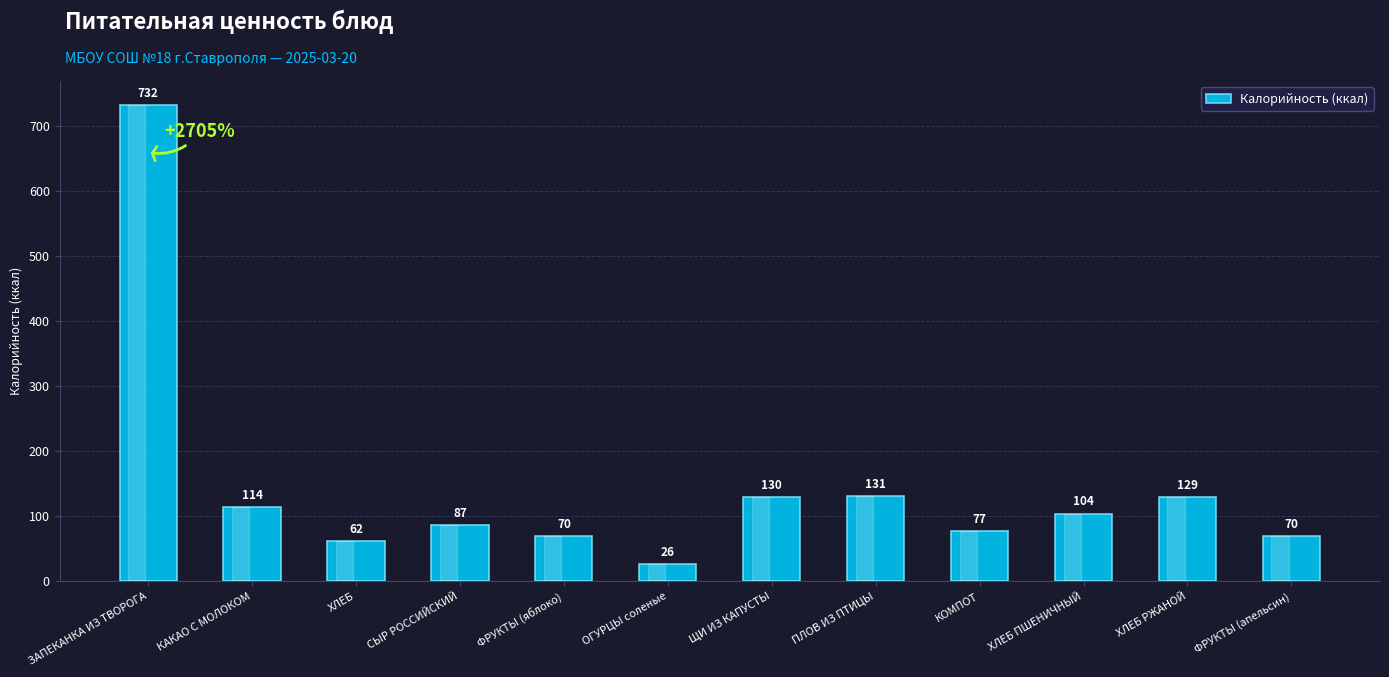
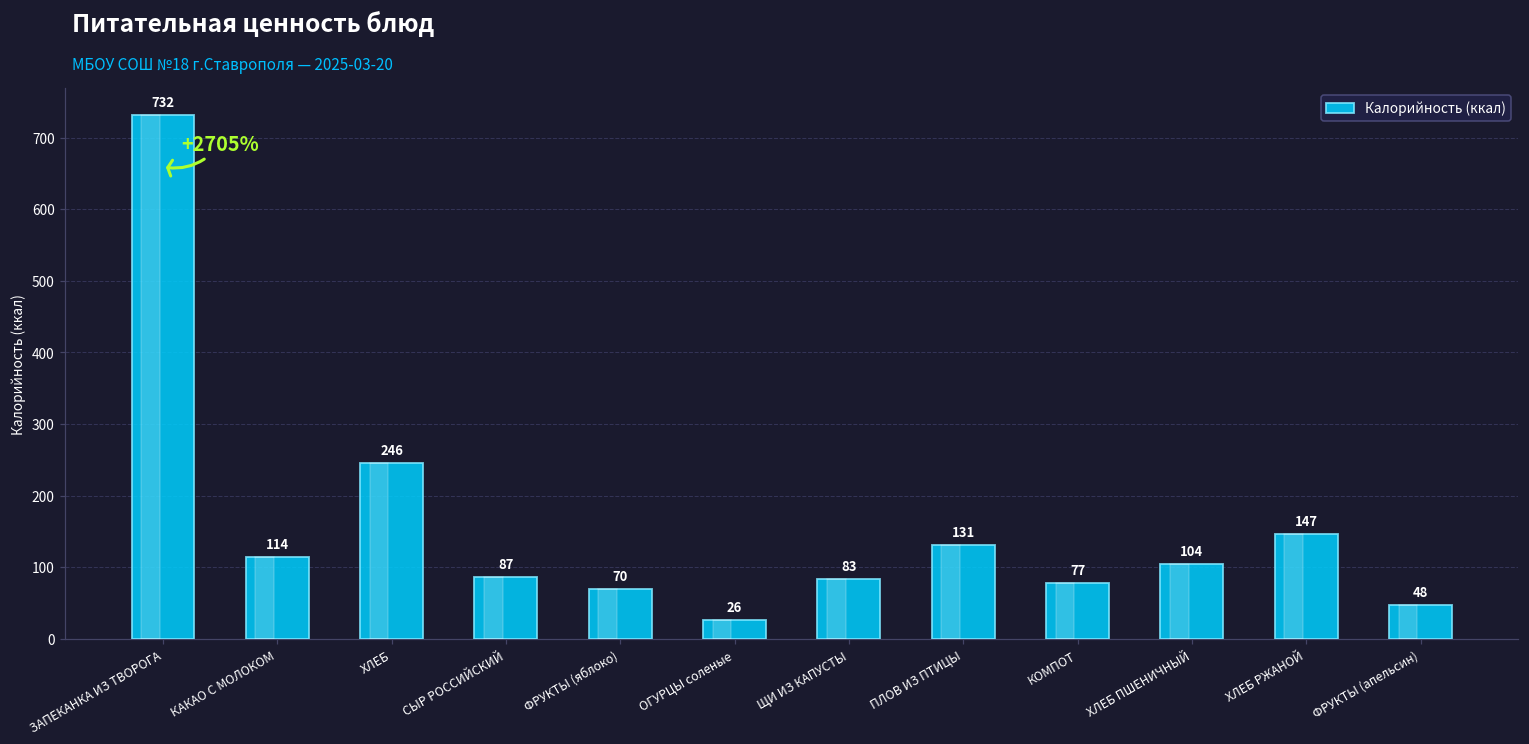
ХЛЕБ: 62 -> 246
ЩИ ИЗ КАПУСТЫ: 130 -> 83
ХЛЕБ РЖАНОЙ: 129 -> 147
ФРУКТЫ (апельсин): 70 -> 48
